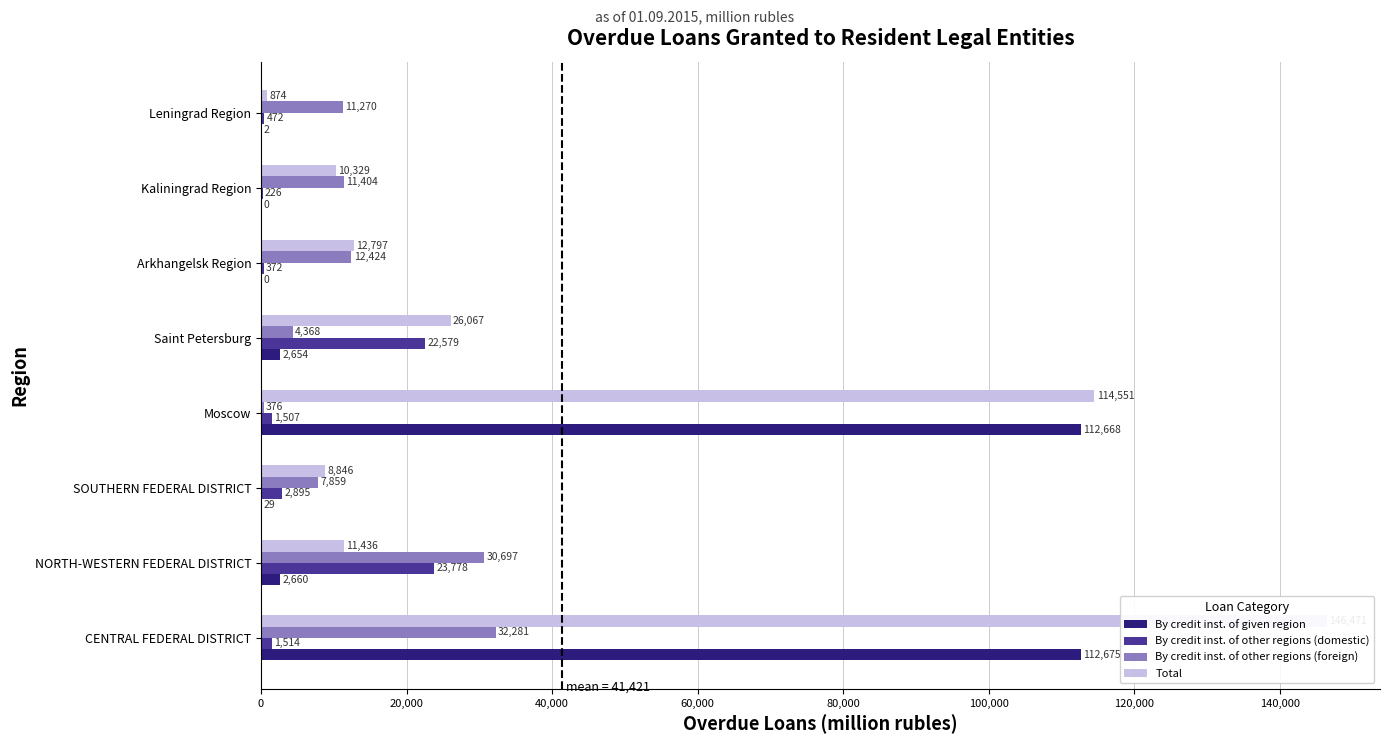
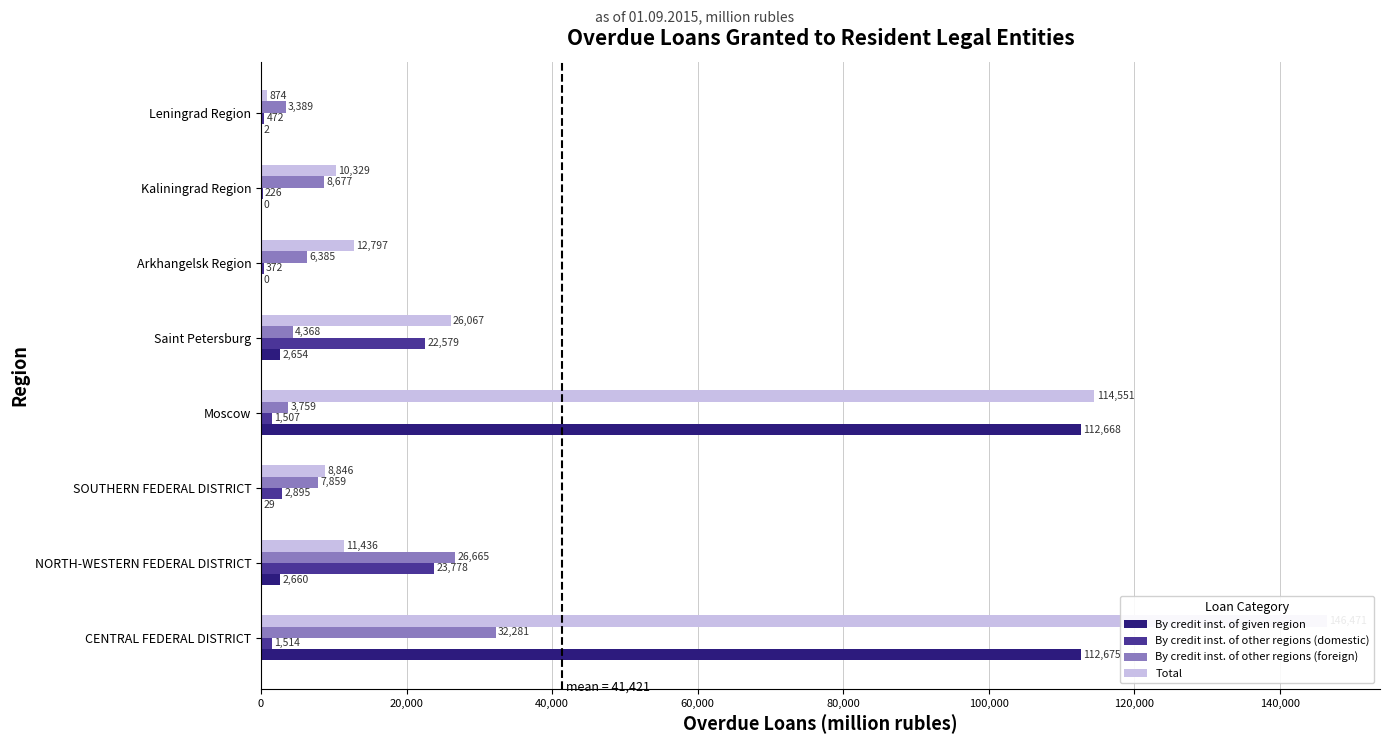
By credit inst. of other regions (foreign), Leningrad Region: 11,270 -> 3,389
By credit inst. of other regions (foreign), Kaliningrad Region: 11,404 -> 8,677
By credit inst. of other regions (foreign), Arkhangelsk Region: 12,424 -> 6,385
By credit inst. of other regions (foreign), Moscow: 376 -> 3,759
By credit inst. of other regions (foreign), NORTH-WESTERN FEDERAL DISTRICT: 30,697 -> 26,665
